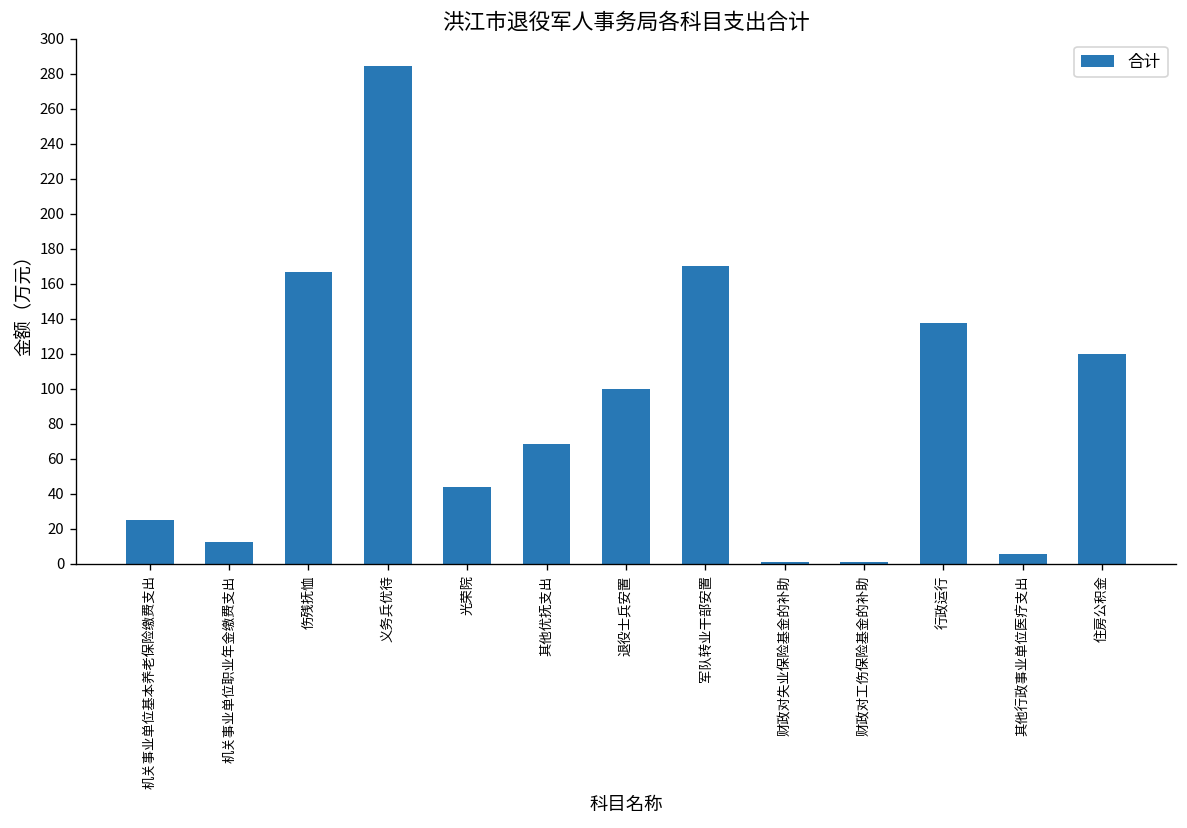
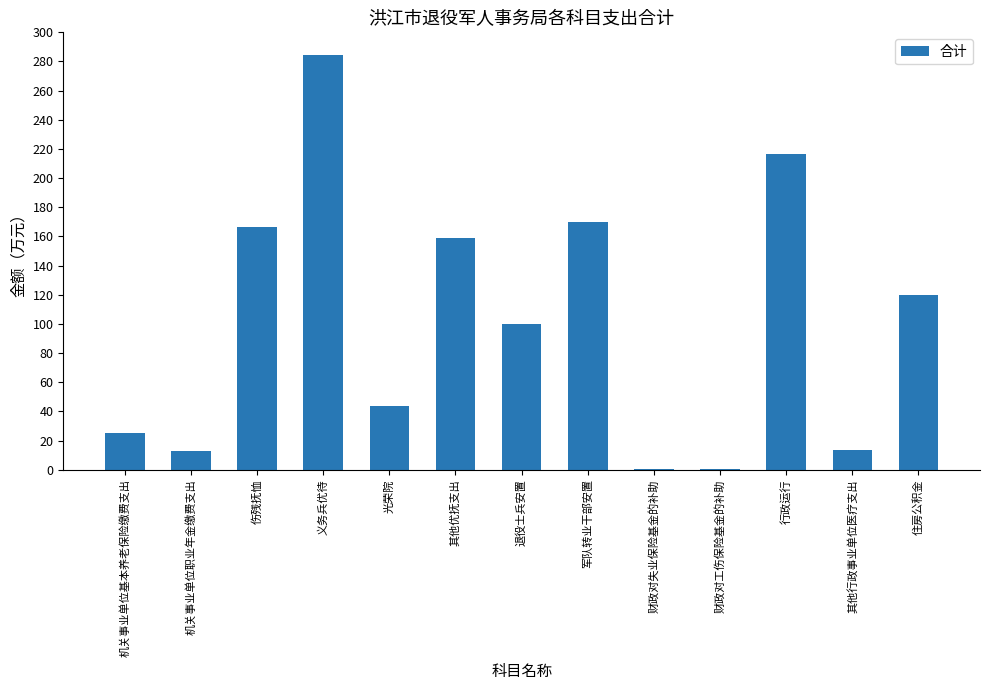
其他优抚支出: 68 -> 159
行政运行: 138 -> 217
其他行政事业单位医疗支出: 6 -> 13
